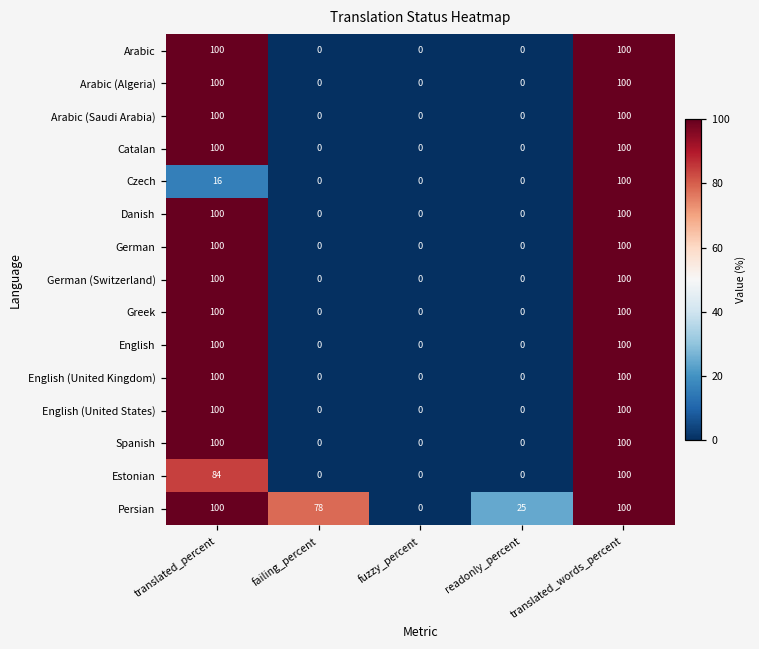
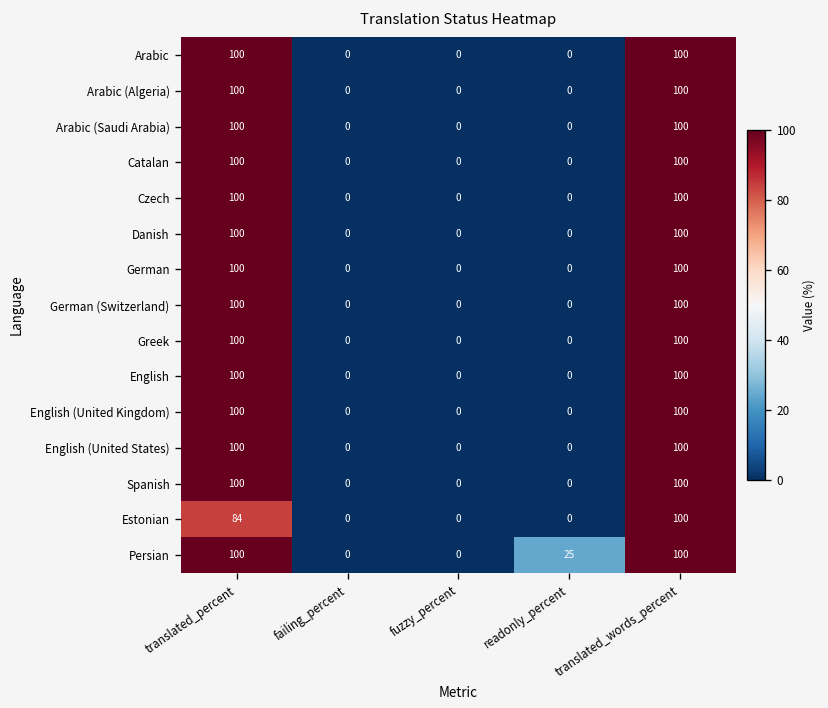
Czech, translated_percent: 16 -> 100
Persian, failing_percent: 78 -> 0
